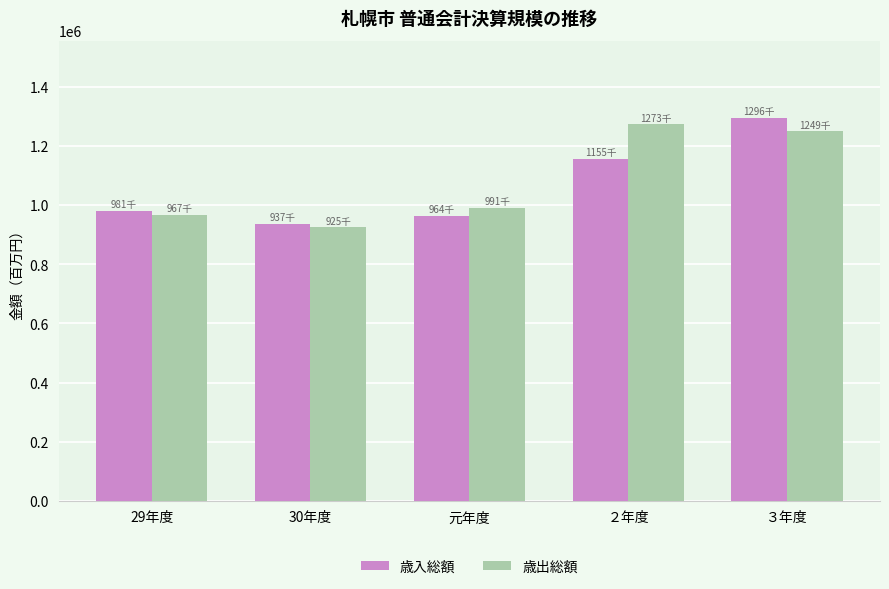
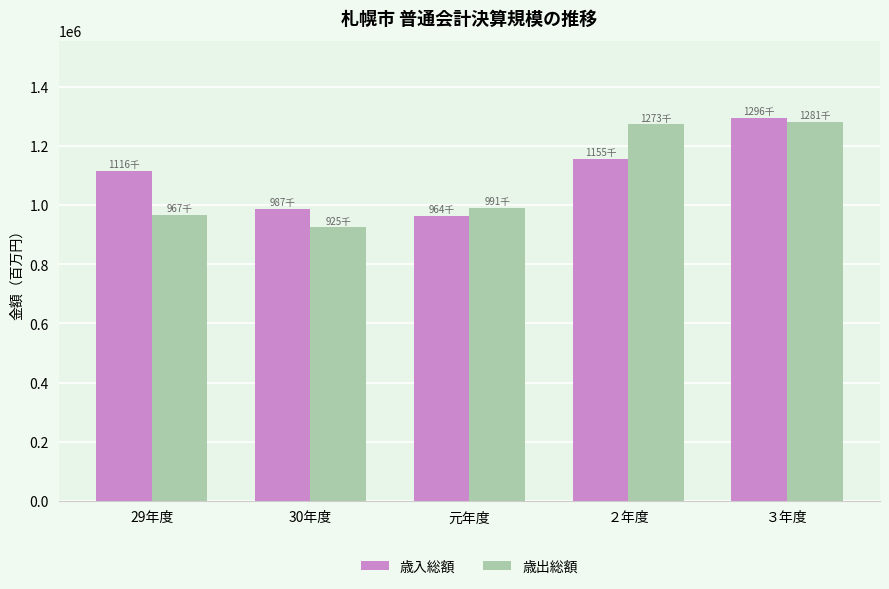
歳入総額, 29年度: 981千 -> 1116千
歳入総額, 30年度: 937千 -> 987千
歳出総額, ３年度: 1249千 -> 1281千
